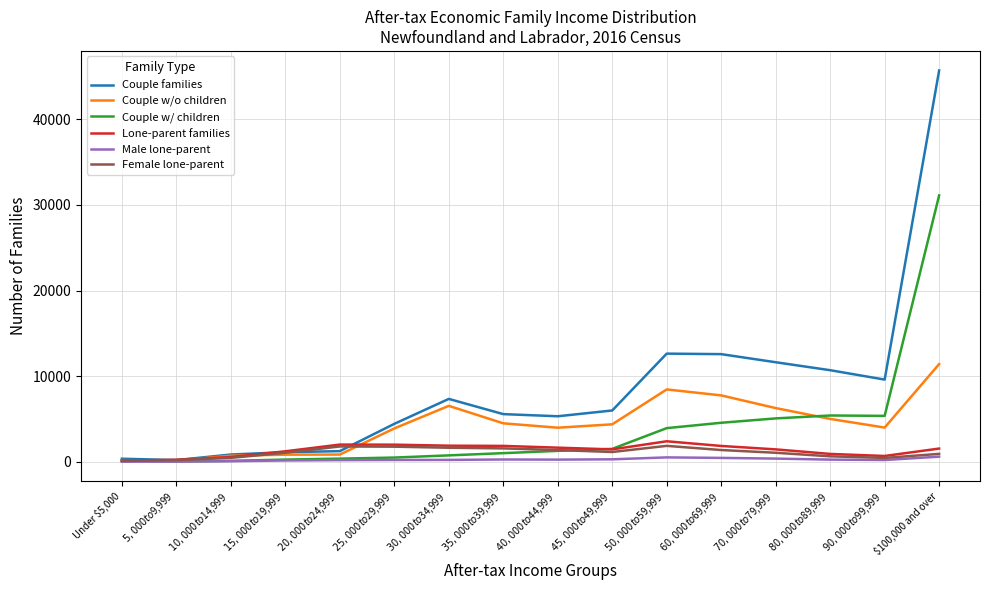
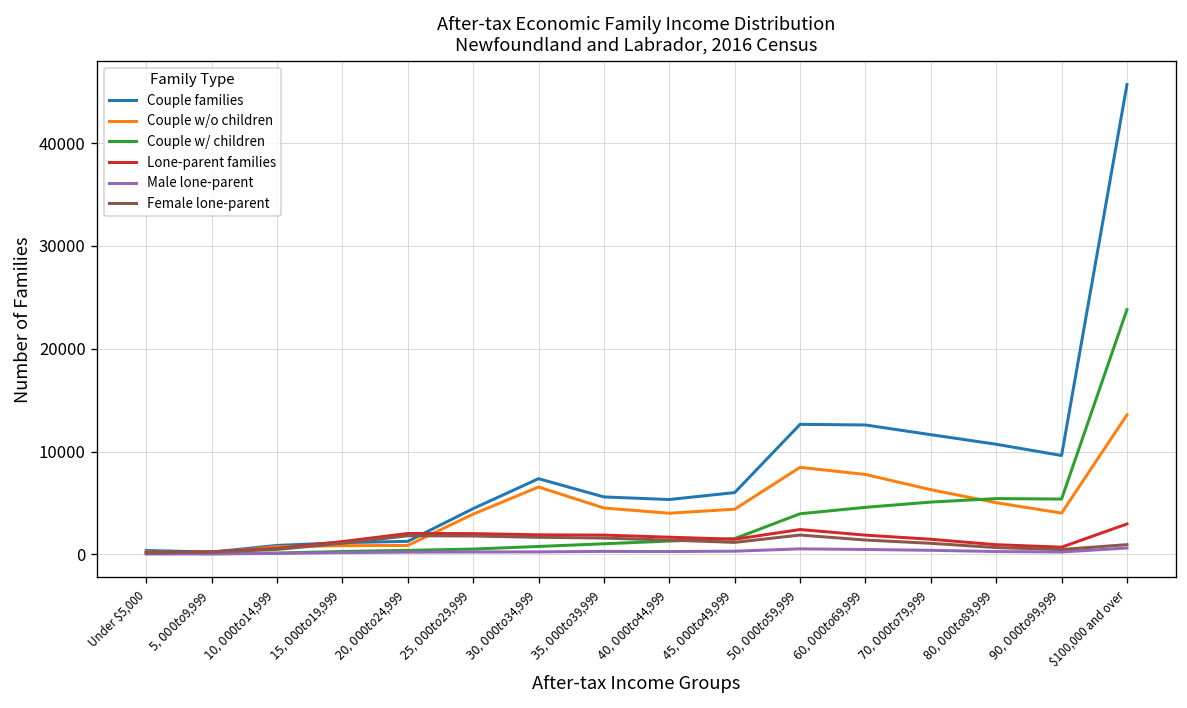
Couple w/o children, $100,000 and over: 11000 -> 14000
Couple w/ children, $100,000 and over: 31000 -> 24000
Lone-parent families, $100,000 and over: 2000 -> 3000
